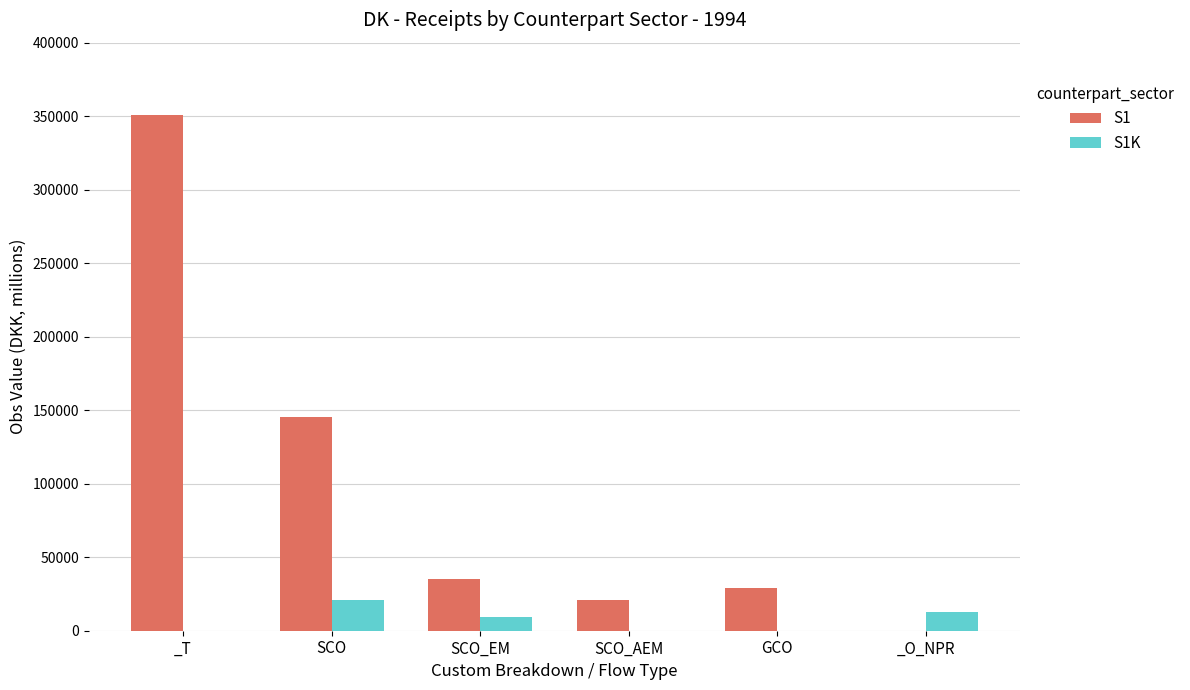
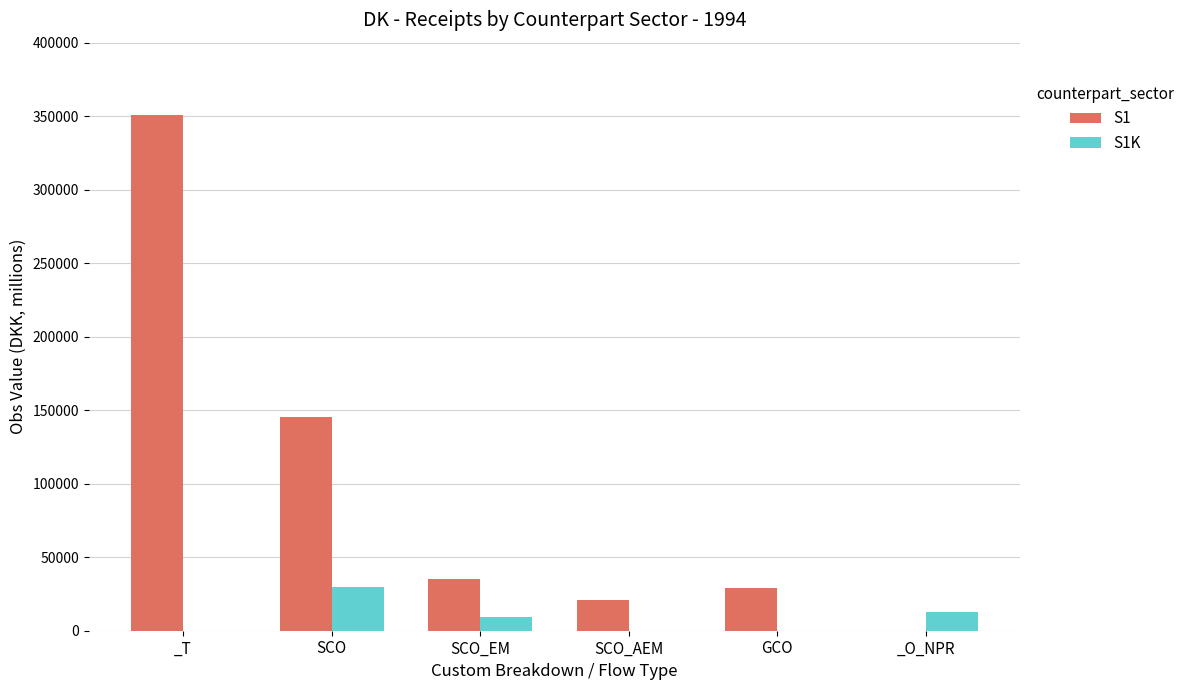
S1K, SCO: 21000 -> 30000
